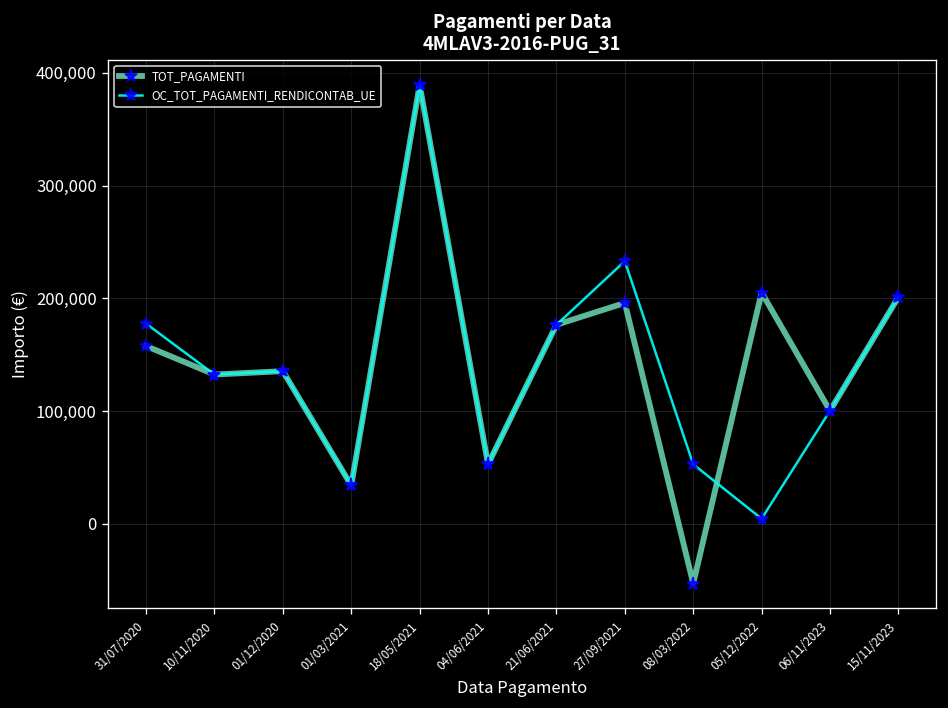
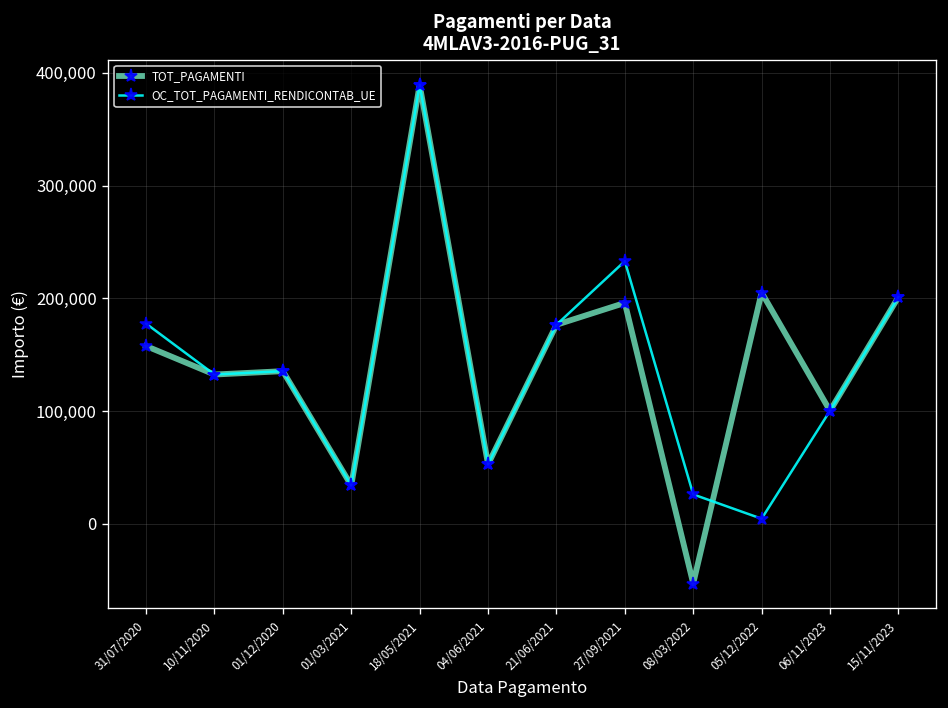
OC_TOT_PAGAMENTI_RENDICONTAB_UE, 08/03/2022: 50,000 -> 30,000
